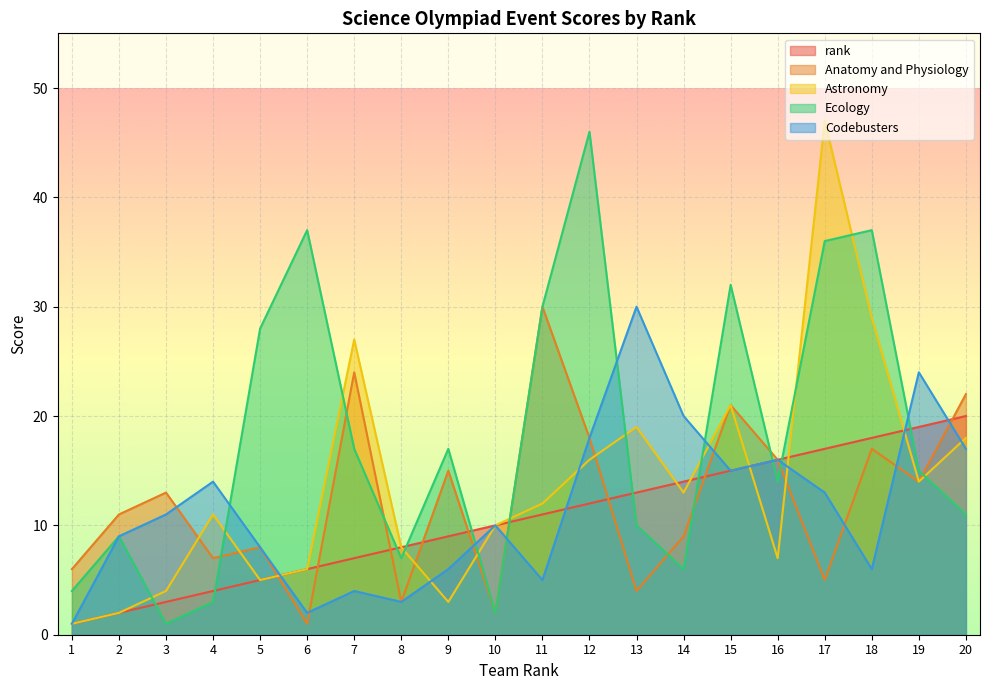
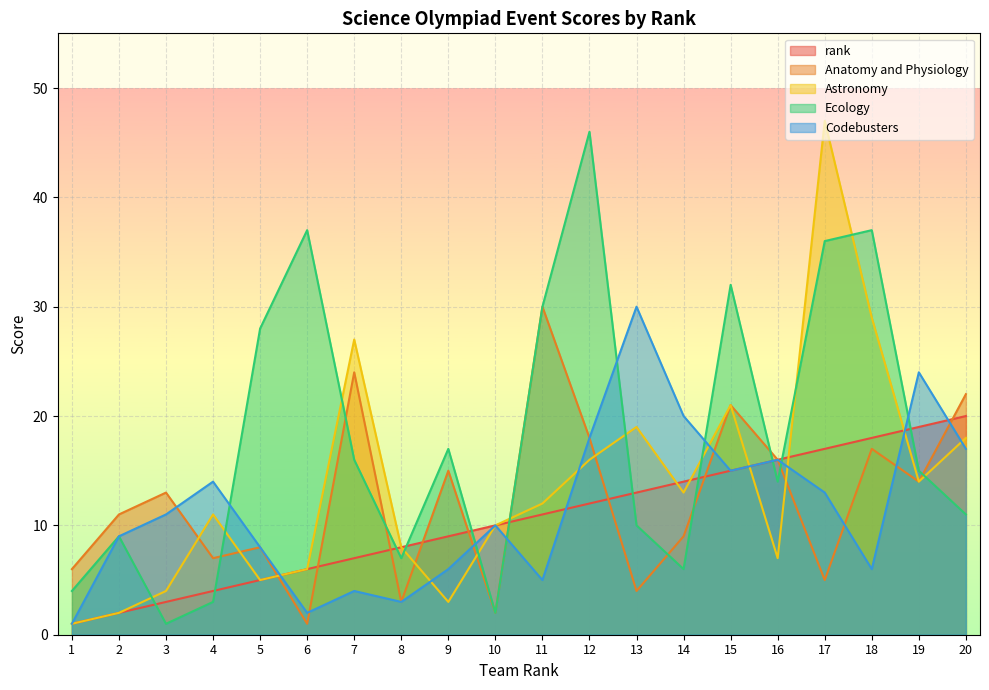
Ecology, 7: 17 -> 16
